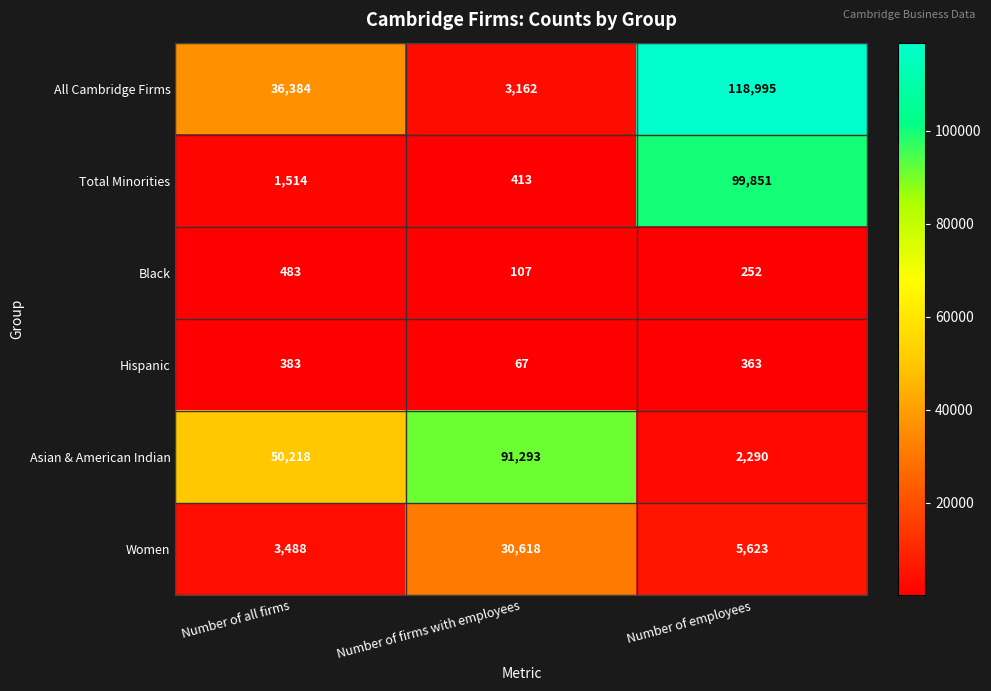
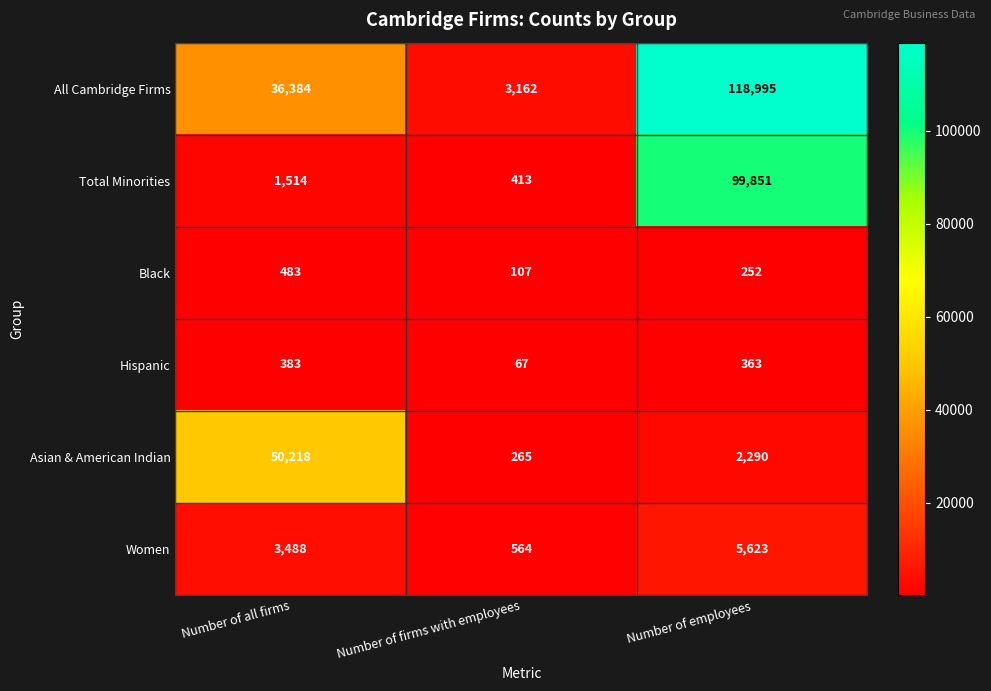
Asian & American Indian, Number of firms with employees: 91,293 -> 265
Women, Number of firms with employees: 30,618 -> 564
